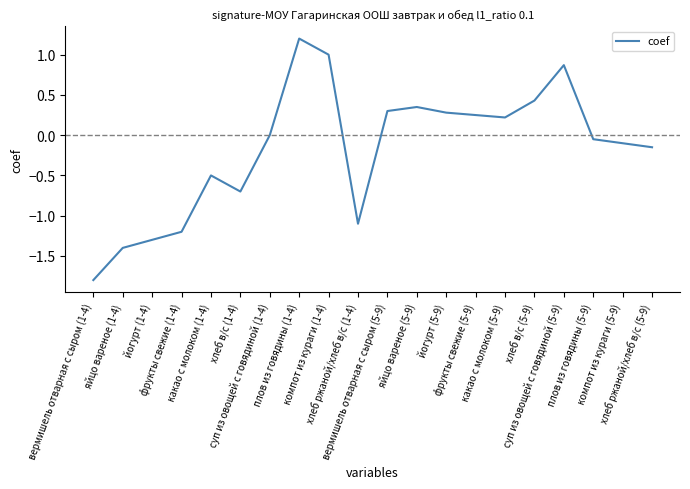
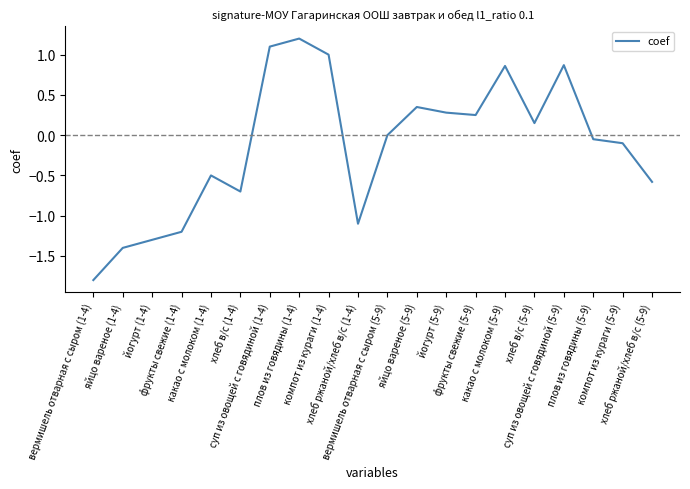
суп из овощей с говядиной (1-4): 0.0 -> 1.1
вермишель отварная с сыром (5-9): 0.3 -> 0.0
какао с молоком (5-9): 0.2 -> 0.9
хлеб в/с (5-9): 0.4 -> 0.2
хлеб ржаной/хлеб в/с (5-9): -0.2 -> -0.6
